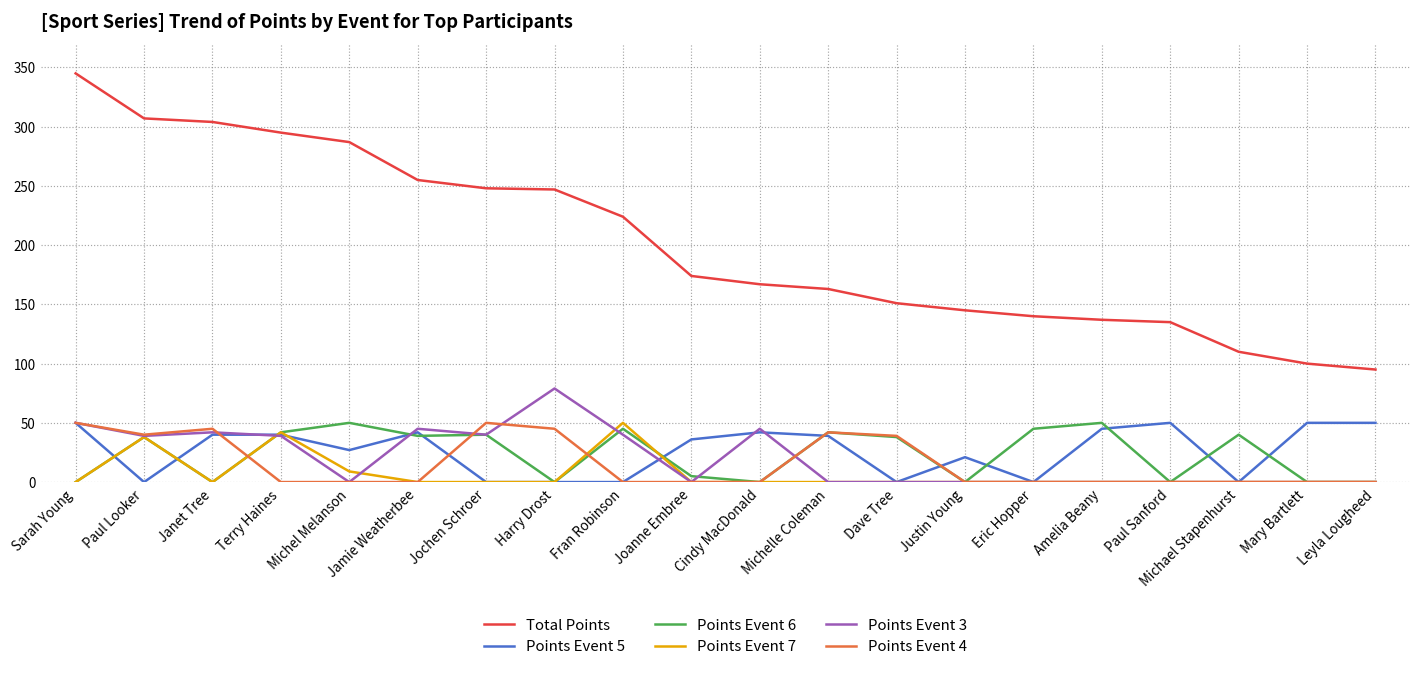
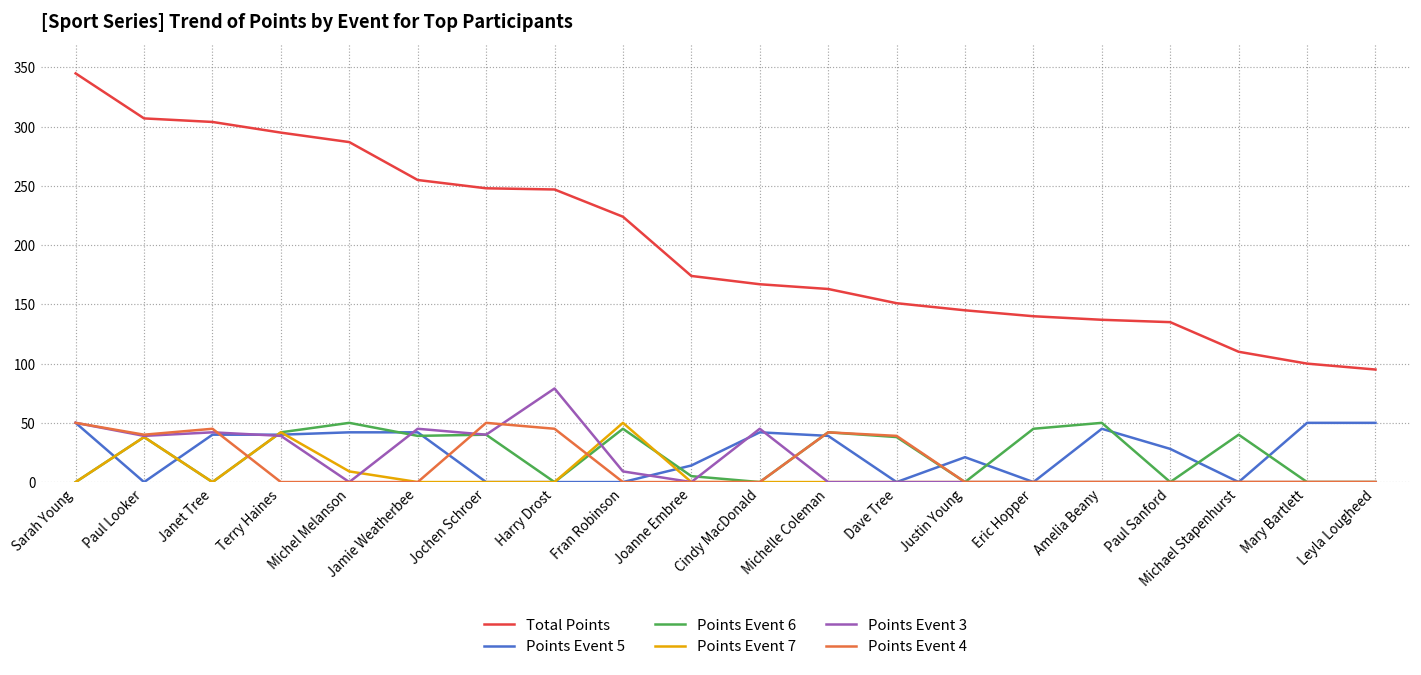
Points Event 5, Michel Melanson: 30 -> 40
Points Event 3, Fran Robinson: 40 -> 10
Points Event 5, Joanne Embree: 40 -> 10
Points Event 5, Paul Sanford: 50 -> 30
